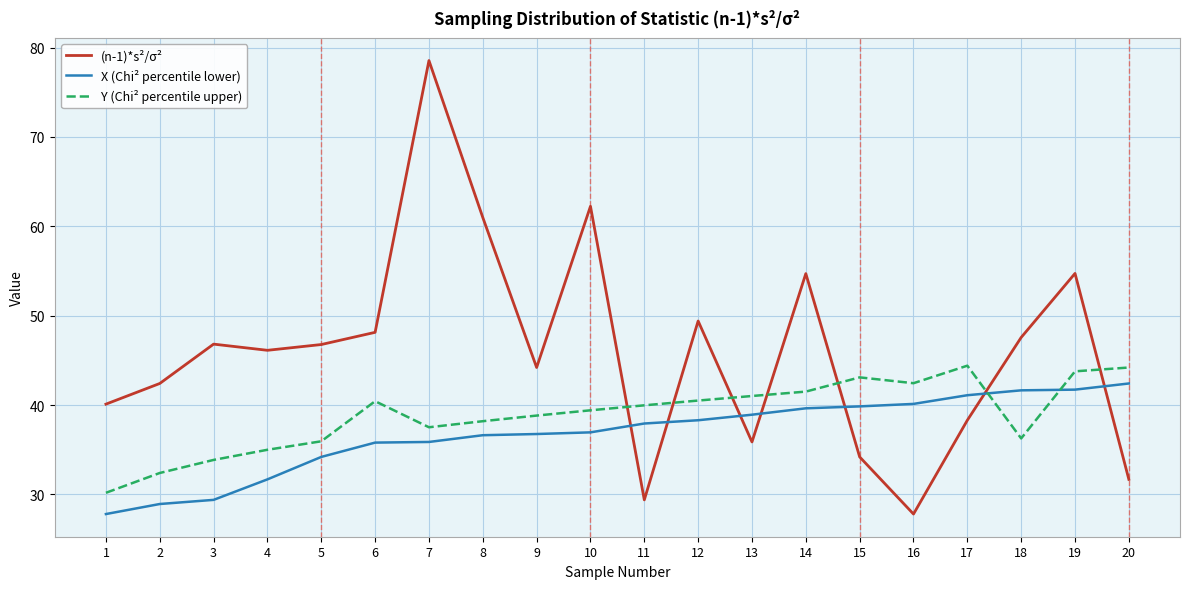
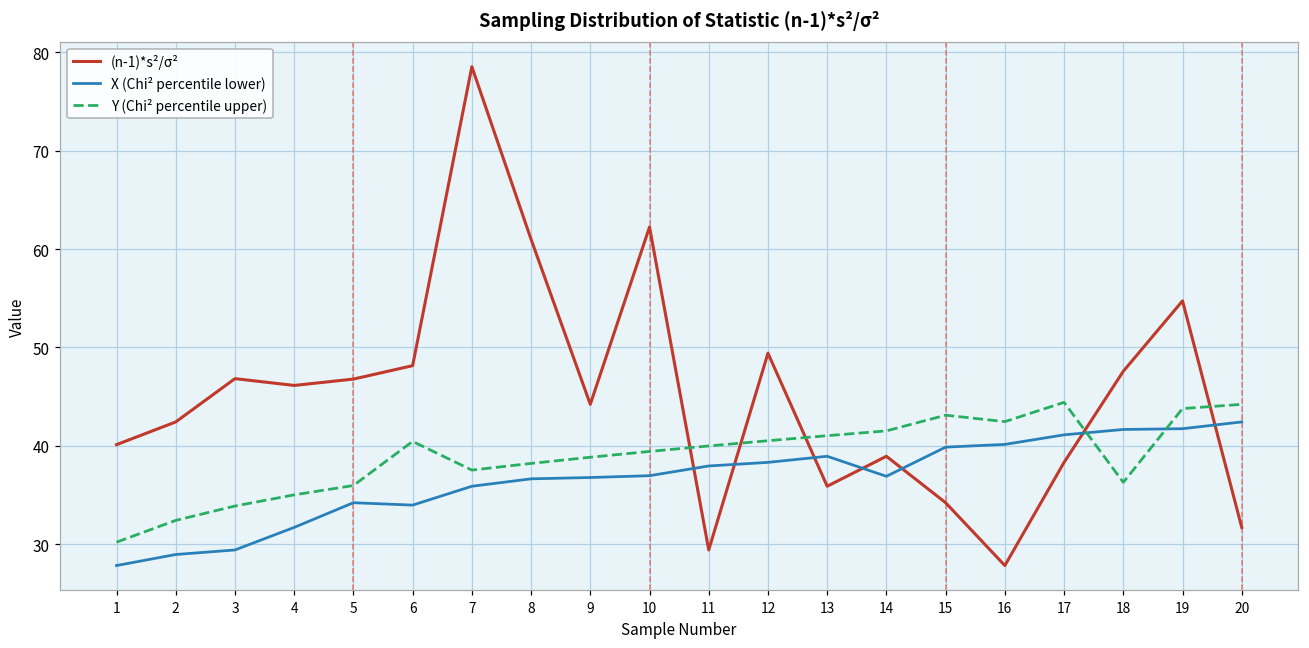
X (Chi² percentile lower), 6: 36 -> 34
(n-1)*s²/σ², 14: 55 -> 39
X (Chi² percentile lower), 14: 40 -> 37
